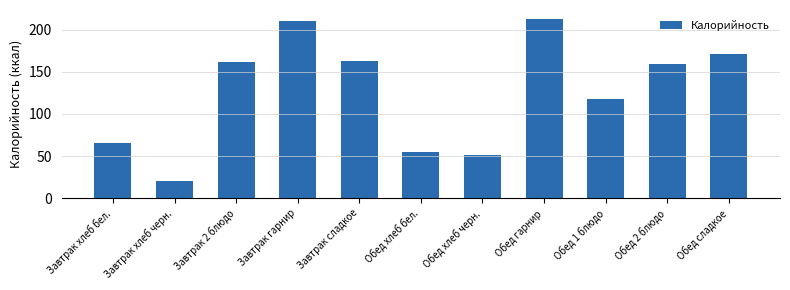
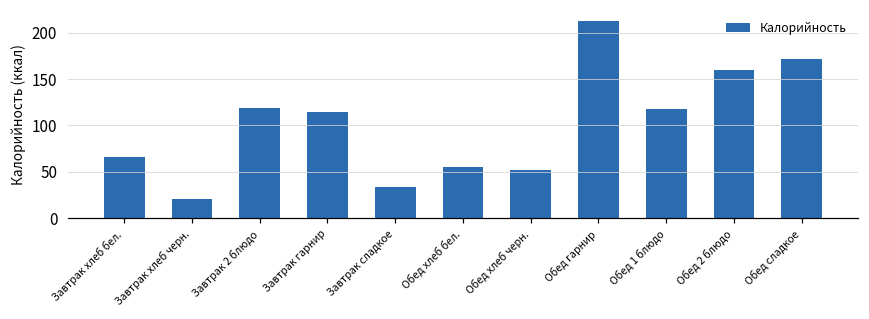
Завтрак 2 блюдо: 160 -> 120
Завтрак гарнир: 210 -> 110
Завтрак сладкое: 160 -> 30
